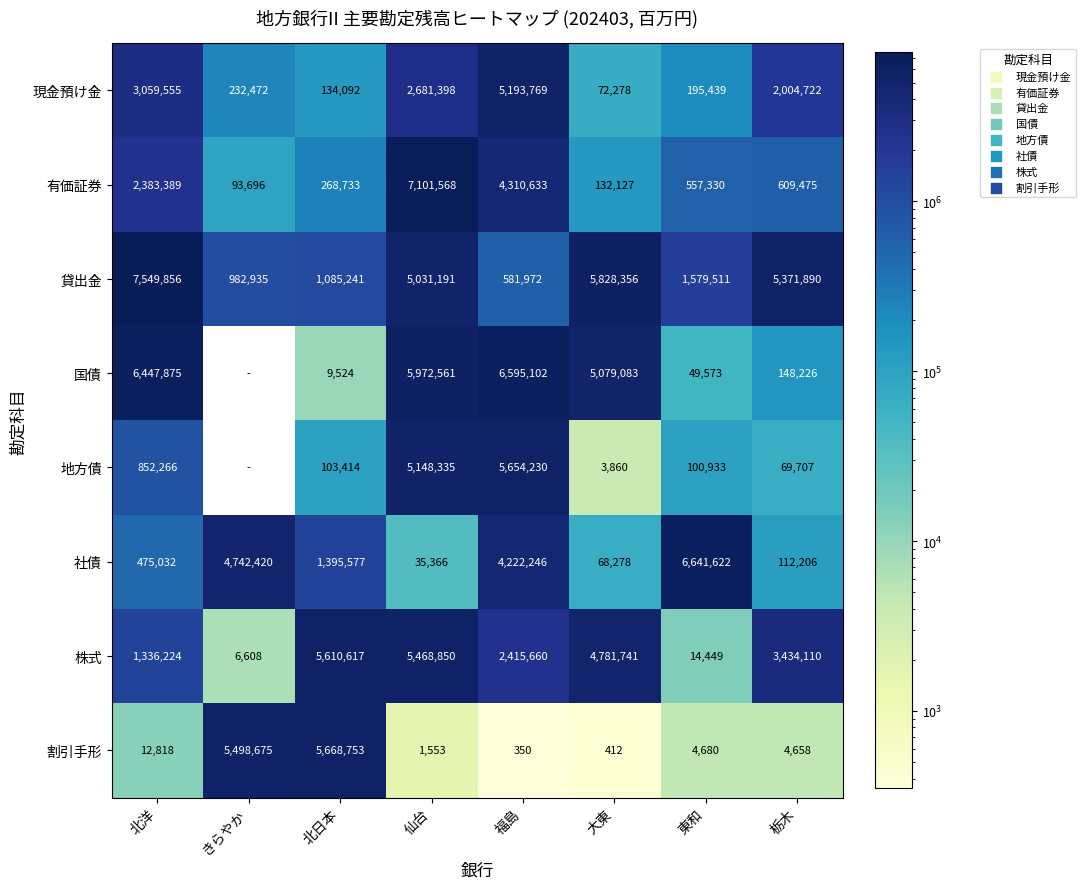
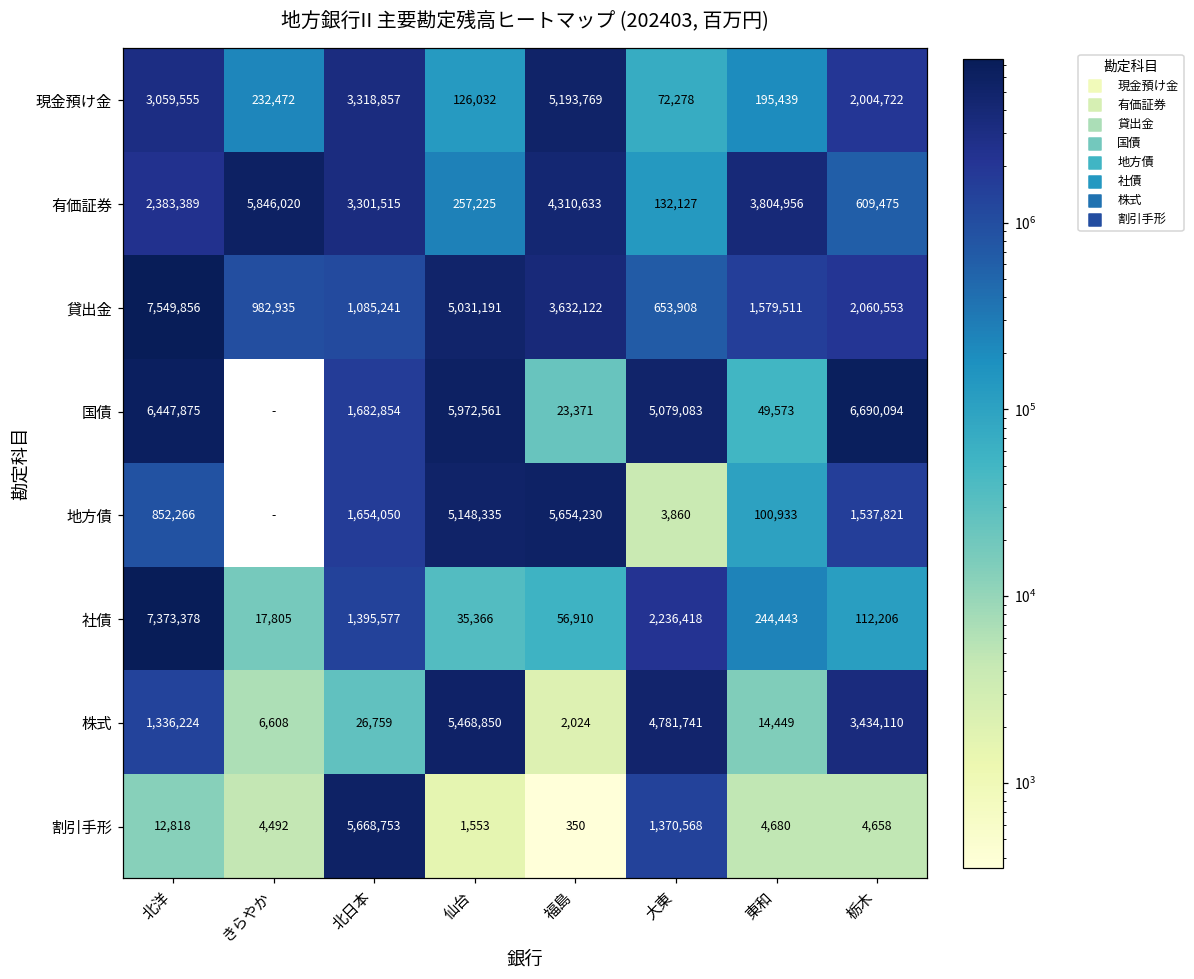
現金預け金, 北日本: 134,092 -> 3,318,857
現金預け金, 仙台: 2,681,398 -> 126,032
有価証券, きらやか: 93,696 -> 5,846,020
有価証券, 北日本: 268,733 -> 3,301,515
有価証券, 仙台: 7,101,568 -> 257,225
有価証券, 東和: 557,330 -> 3,804,956
貸出金, 福島: 581,972 -> 3,632,122
貸出金, 大東: 5,828,356 -> 653,908
貸出金, 栃木: 5,371,890 -> 2,060,553
国債, 北日本: 9,524 -> 1,682,854
国債, 福島: 6,595,102 -> 23,371
国債, 栃木: 148,226 -> 6,690,094
地方債, 北日本: 103,414 -> 1,654,050
地方債, 栃木: 69,707 -> 1,537,821
社債, 北洋: 475,032 -> 7,373,378
社債, きらやか: 4,742,420 -> 17,805
社債, 福島: 4,222,246 -> 56,910
社債, 大東: 68,278 -> 2,236,418
社債, 東和: 6,641,622 -> 244,443
株式, 北日本: 5,610,617 -> 26,759
株式, 福島: 2,415,660 -> 2,024
割引手形, きらやか: 5,498,675 -> 4,492
割引手形, 大東: 412 -> 1,370,568
